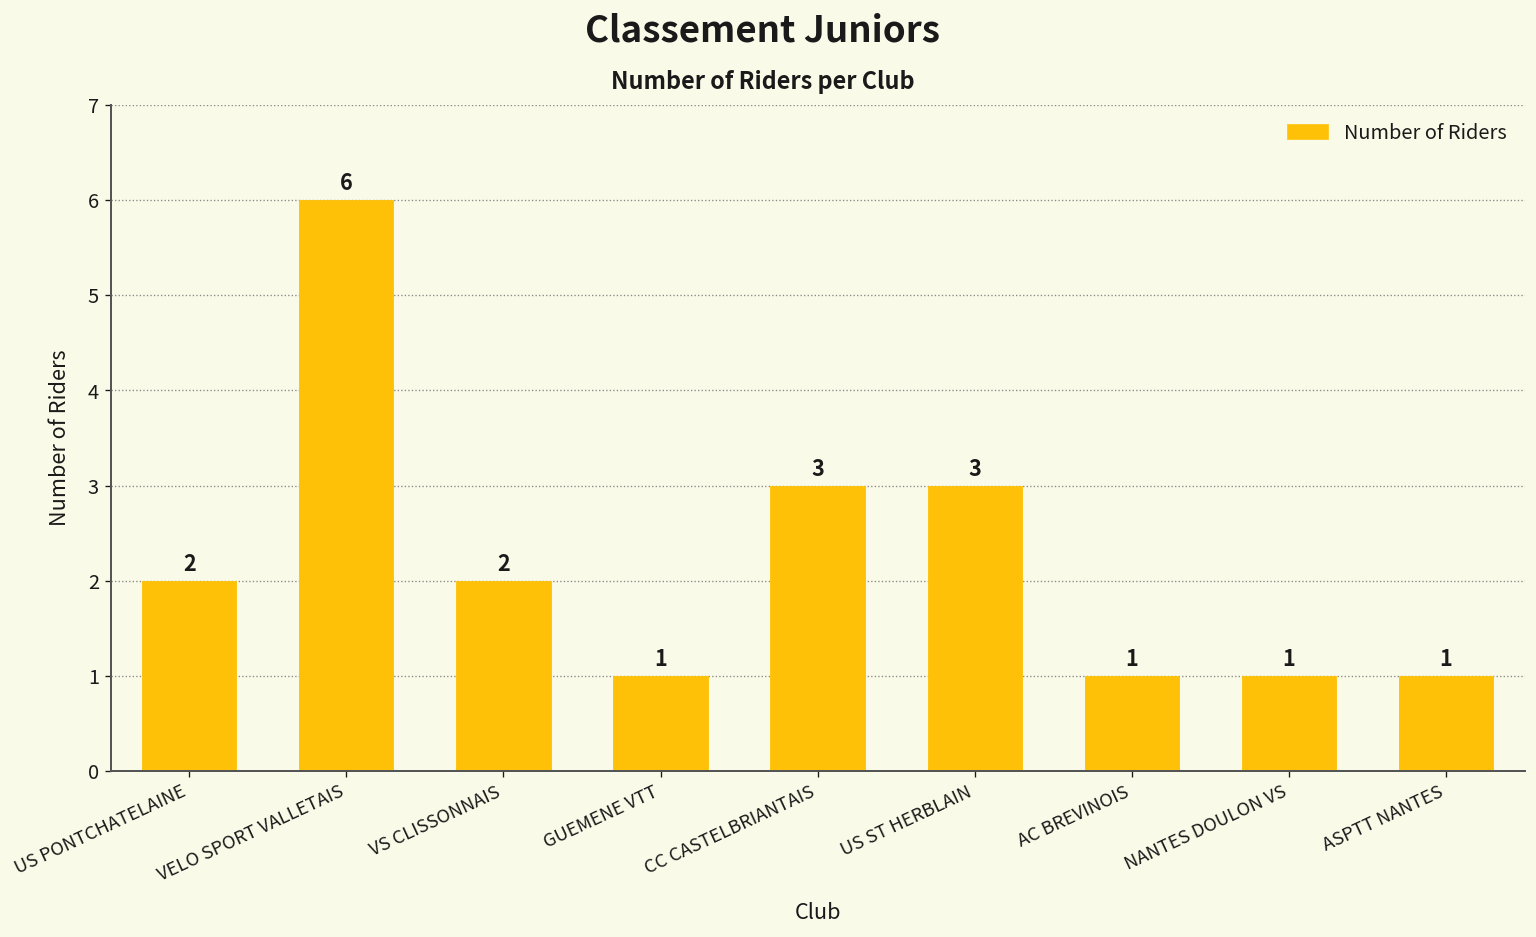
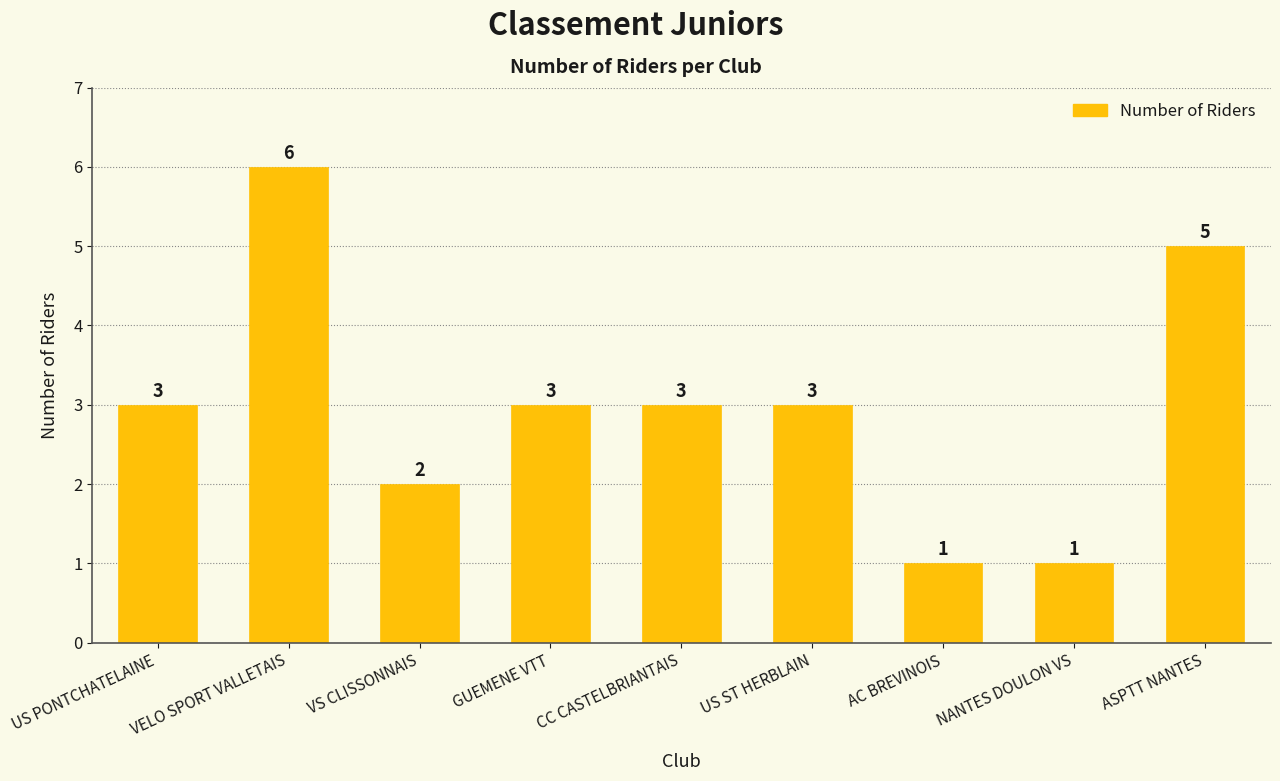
US PONTCHATELAINE: 2 -> 3
GUEMENE VTT: 1 -> 3
ASPTT NANTES: 1 -> 5
